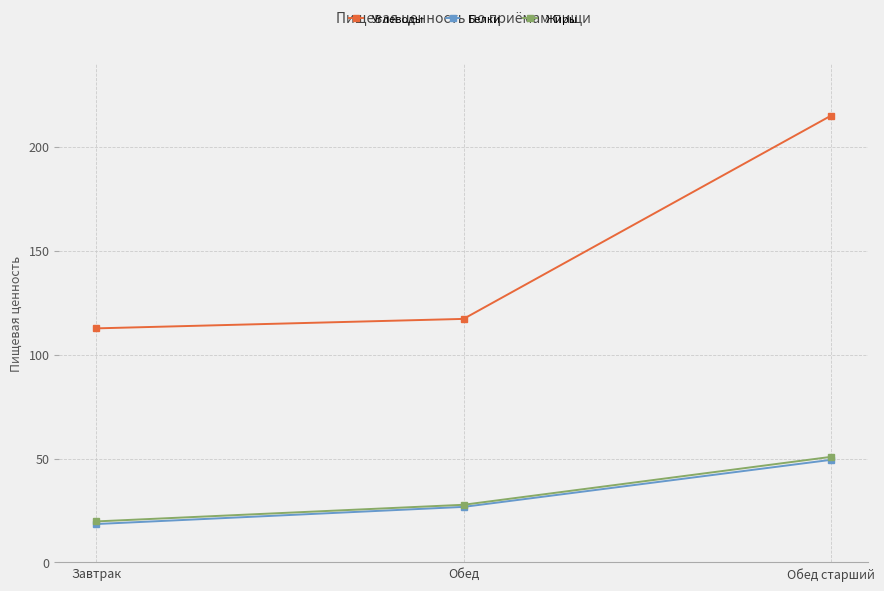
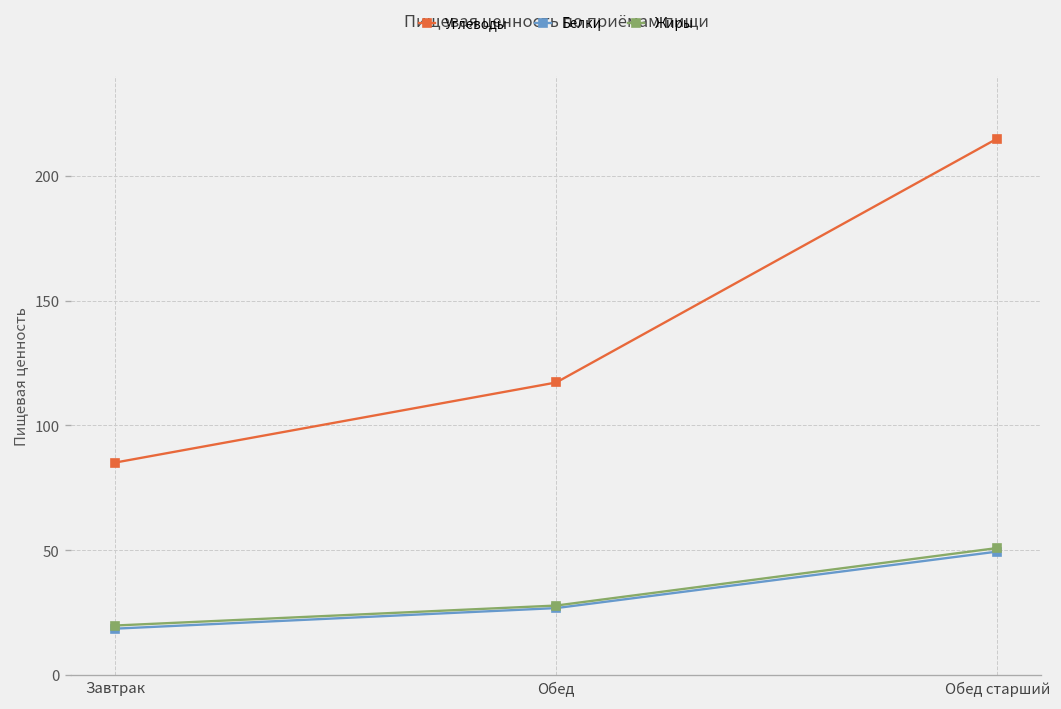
Углеводы, Завтрак: 113 -> 85
